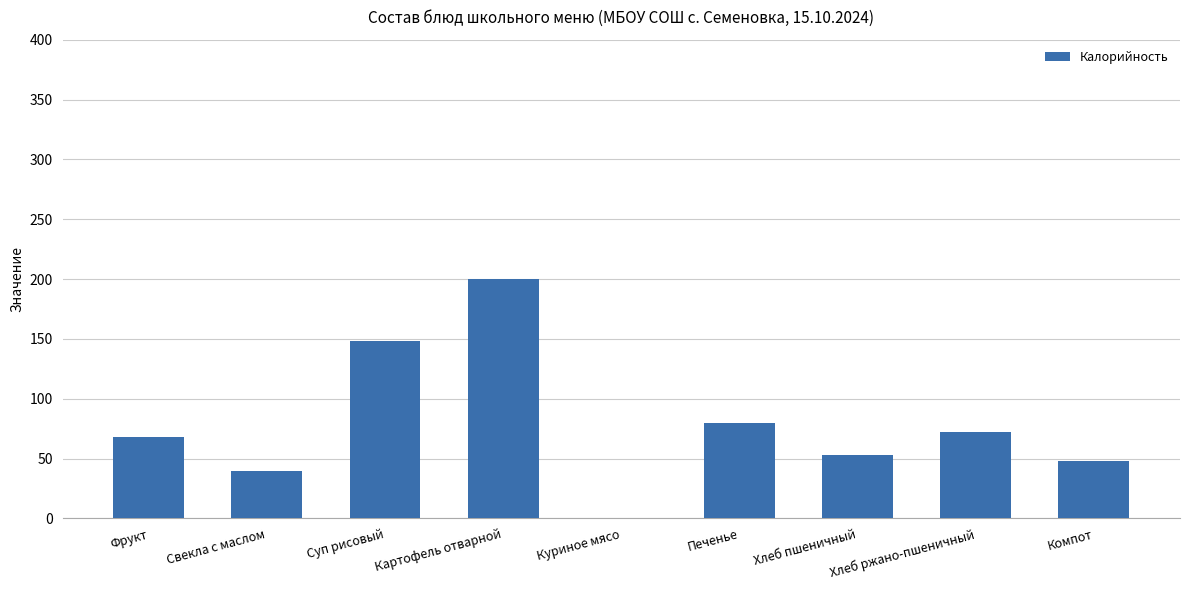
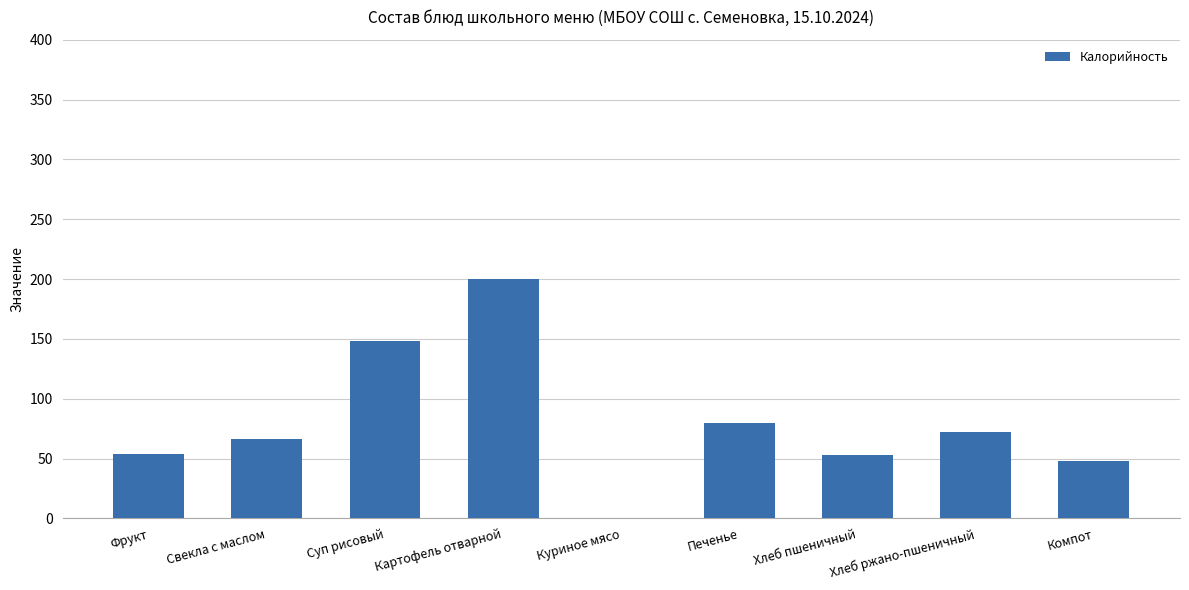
Фрукт: 68 -> 54
Свекла с маслом: 40 -> 66
